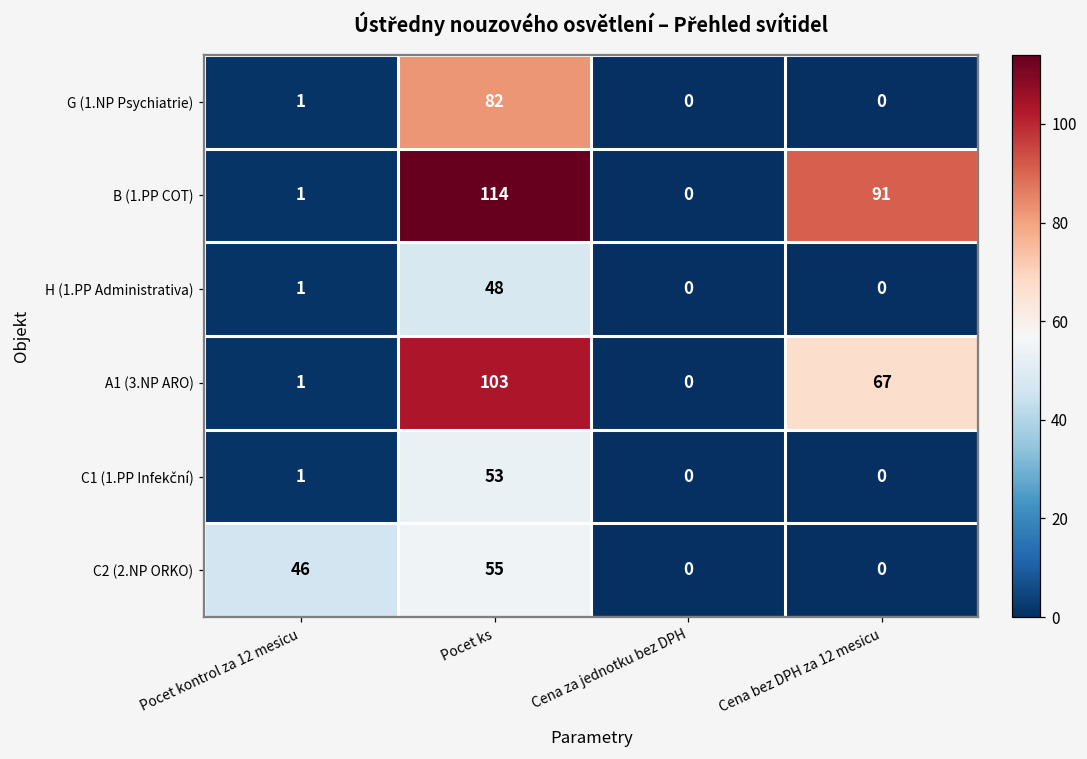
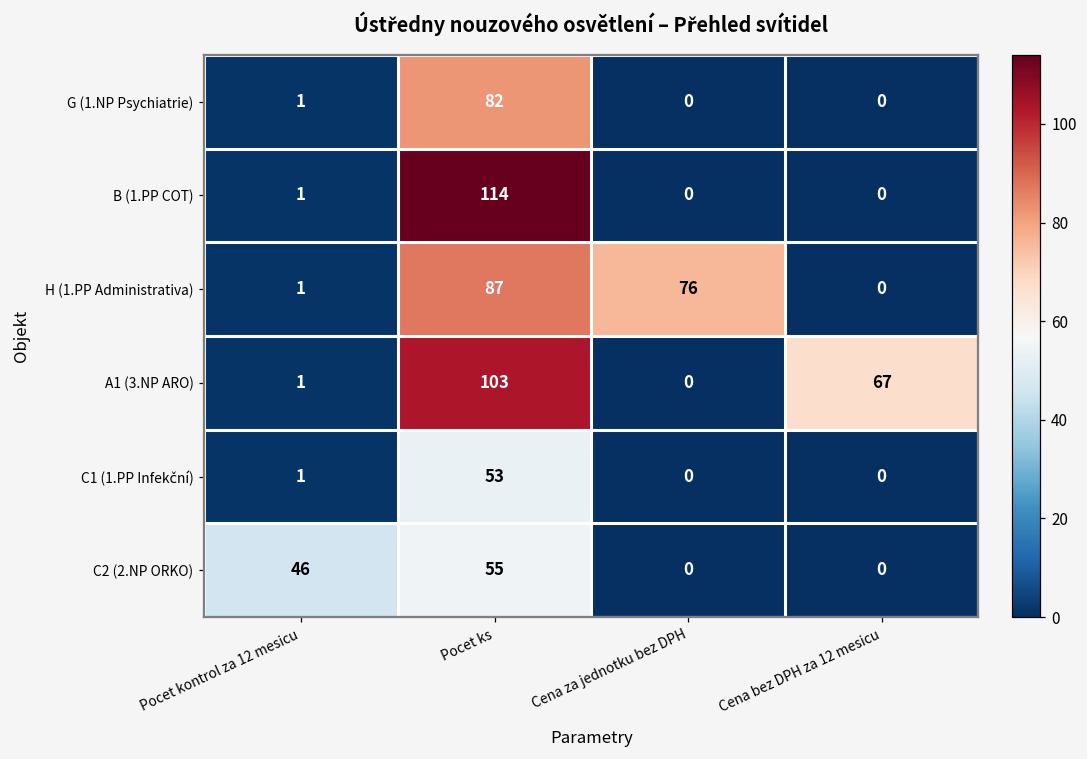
B (1.PP COT), Cena bez DPH za 12 mesicu: 91 -> 0
H (1.PP Administrativa), Pocet ks: 48 -> 87
H (1.PP Administrativa), Cena za jednotku bez DPH: 0 -> 76
